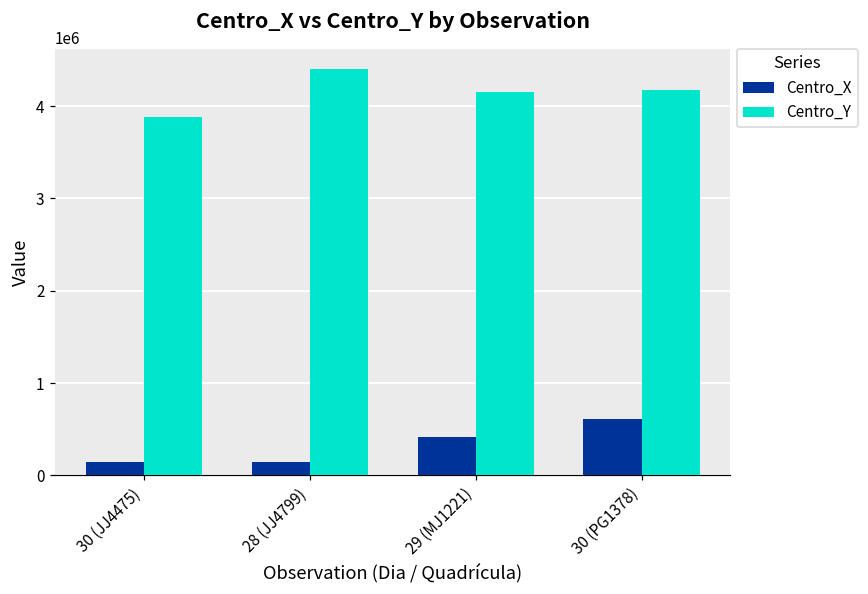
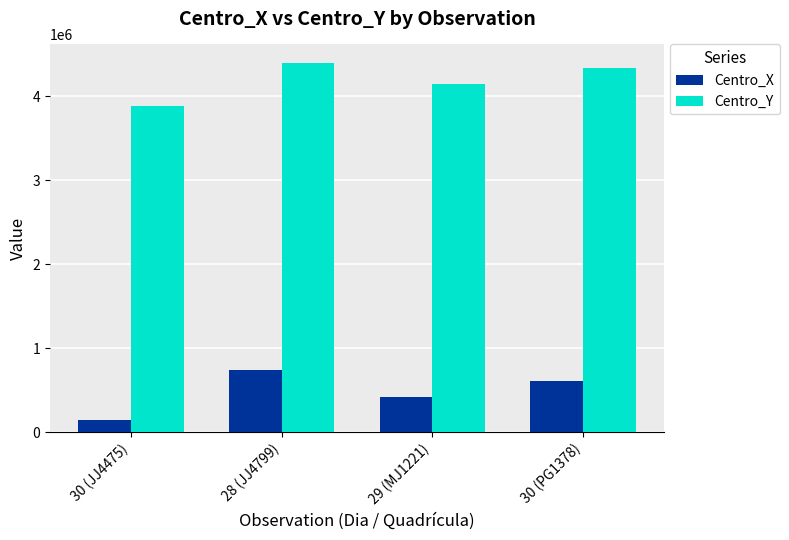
Centro_X, 28 (JJ4799): 100000 -> 700000
Centro_Y, 30 (PG1378): 4200000 -> 4300000
